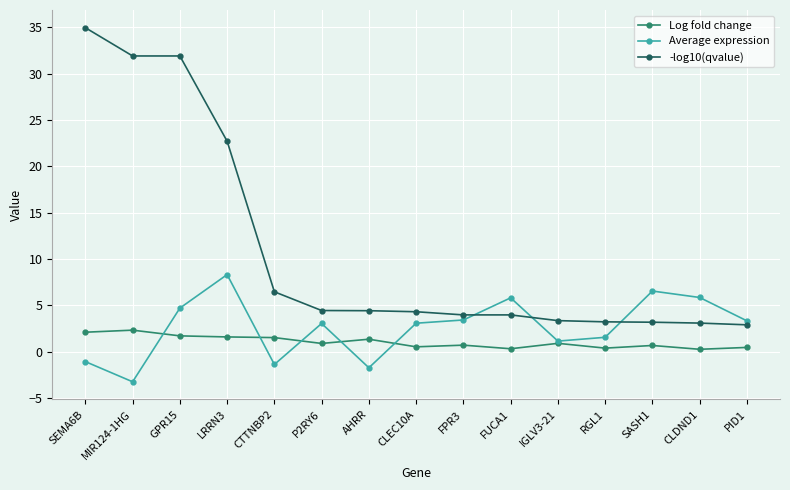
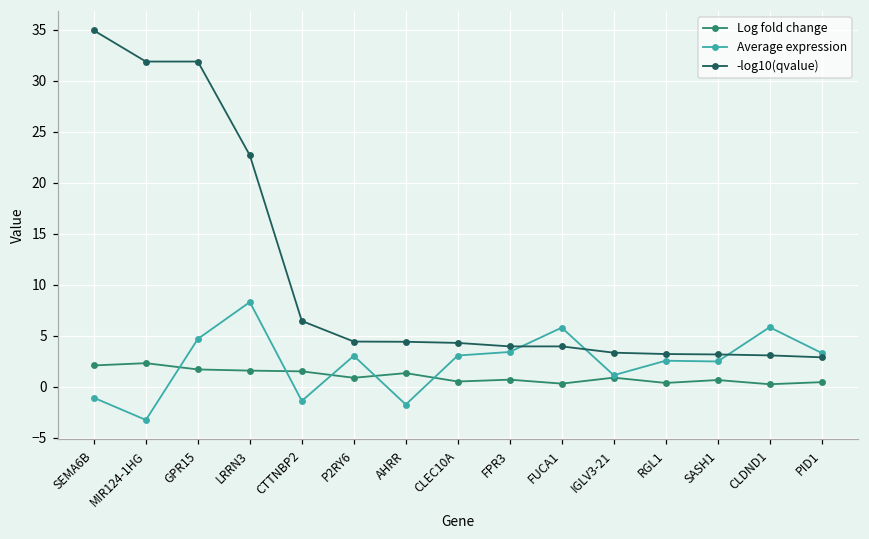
Average expression, RGL1: 2 -> 3
Average expression, SASH1: 7 -> 2
